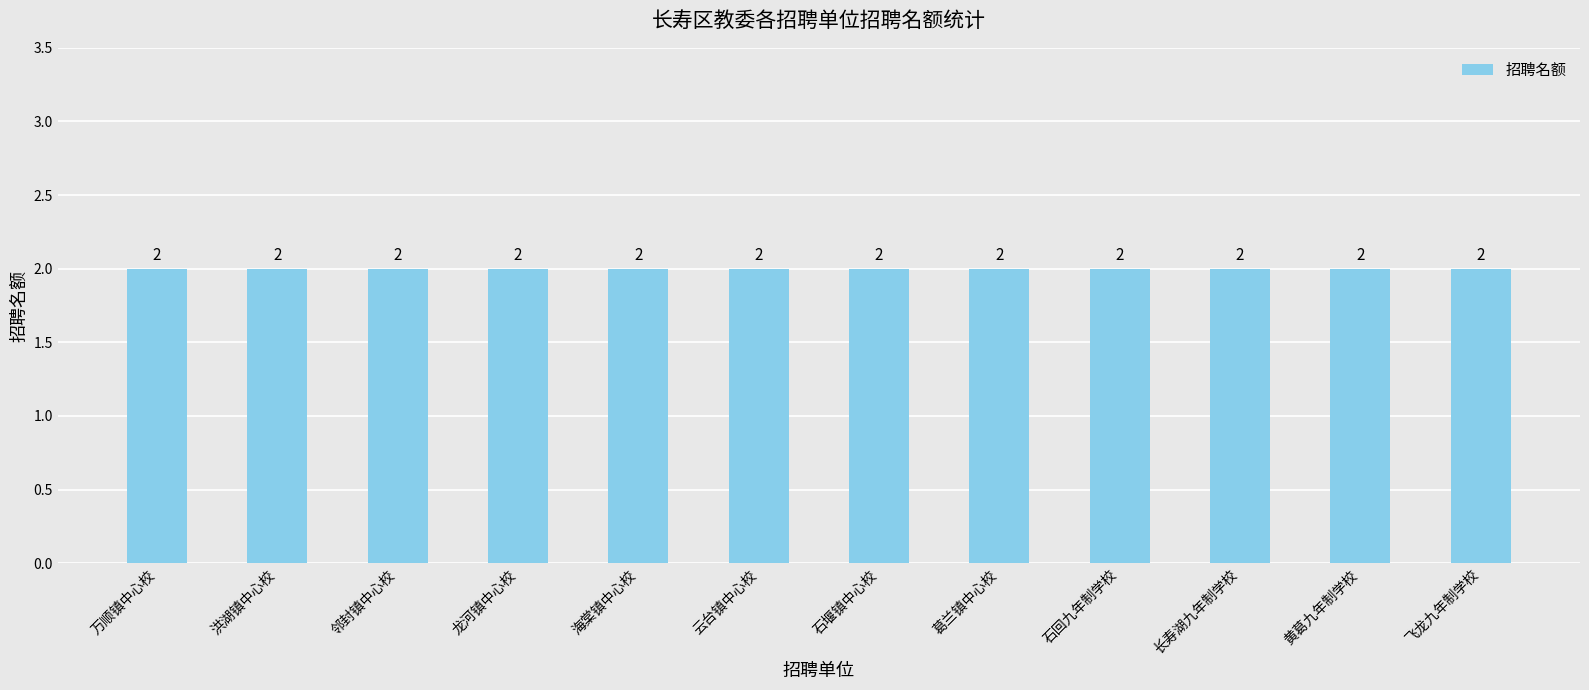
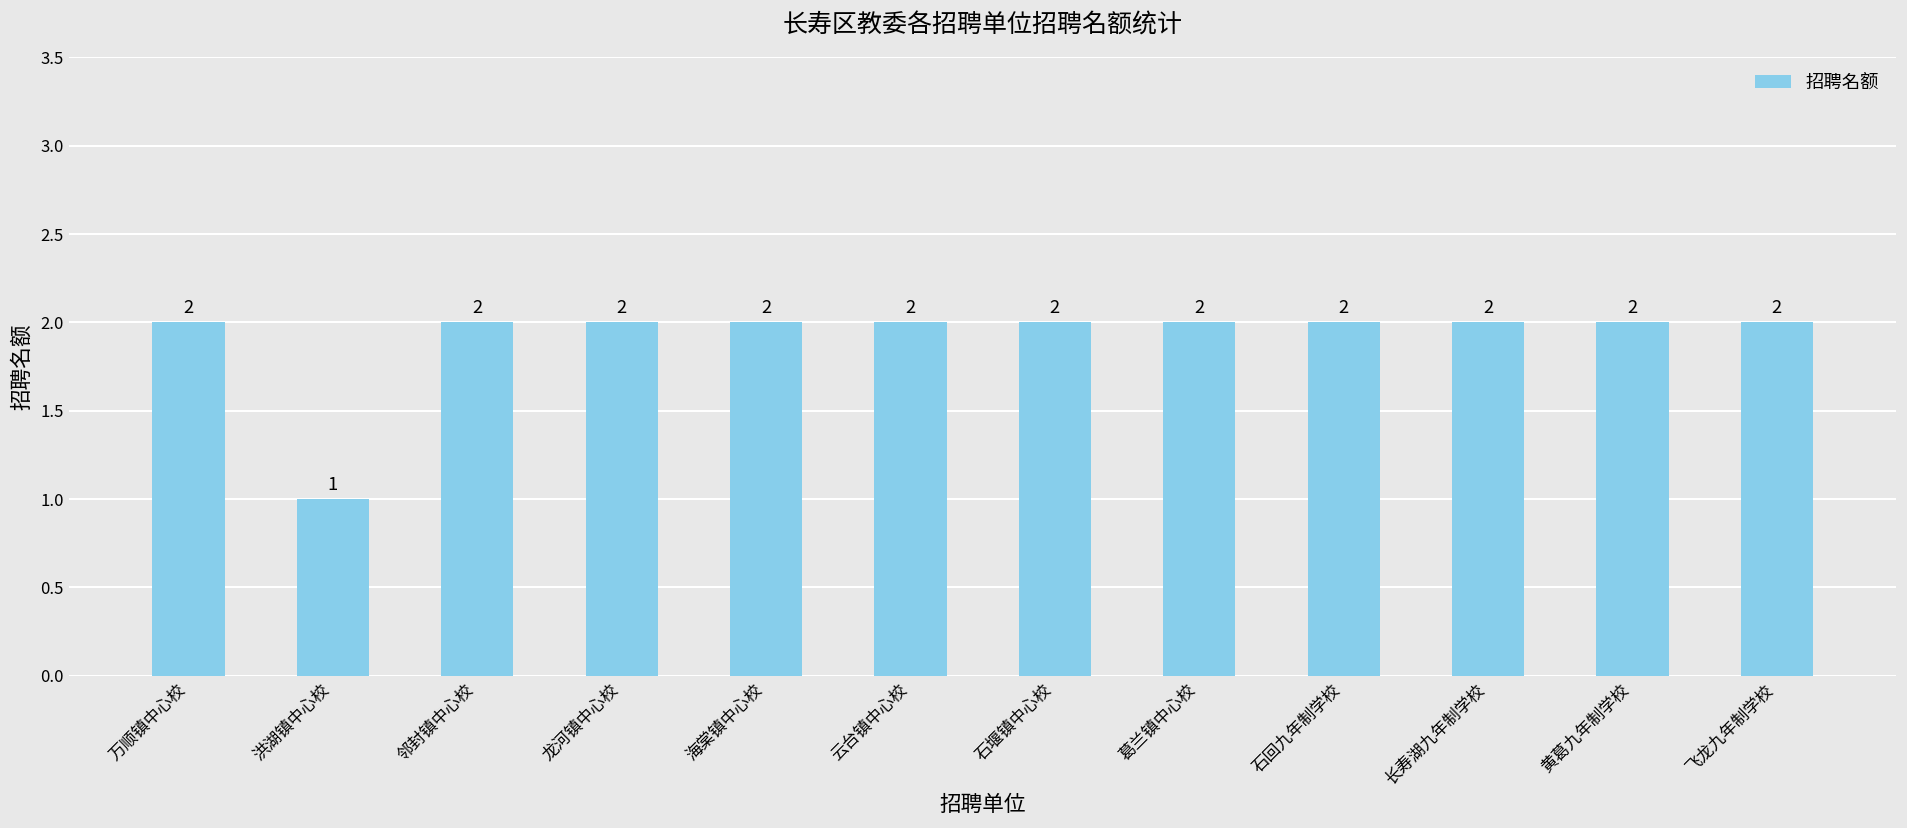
洪湖镇中心校: 2 -> 1
